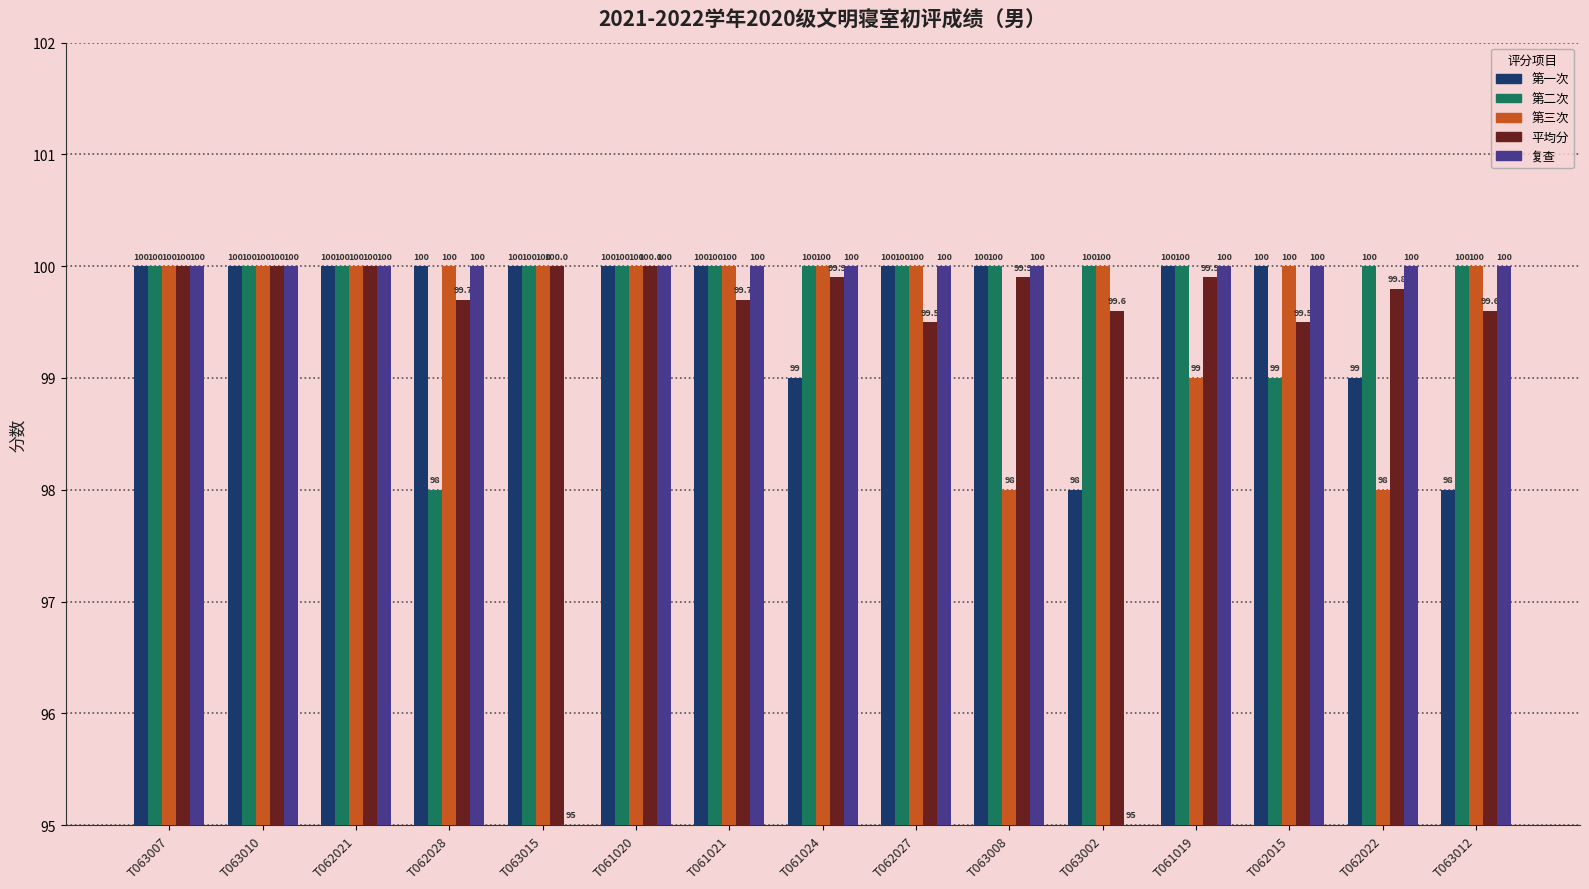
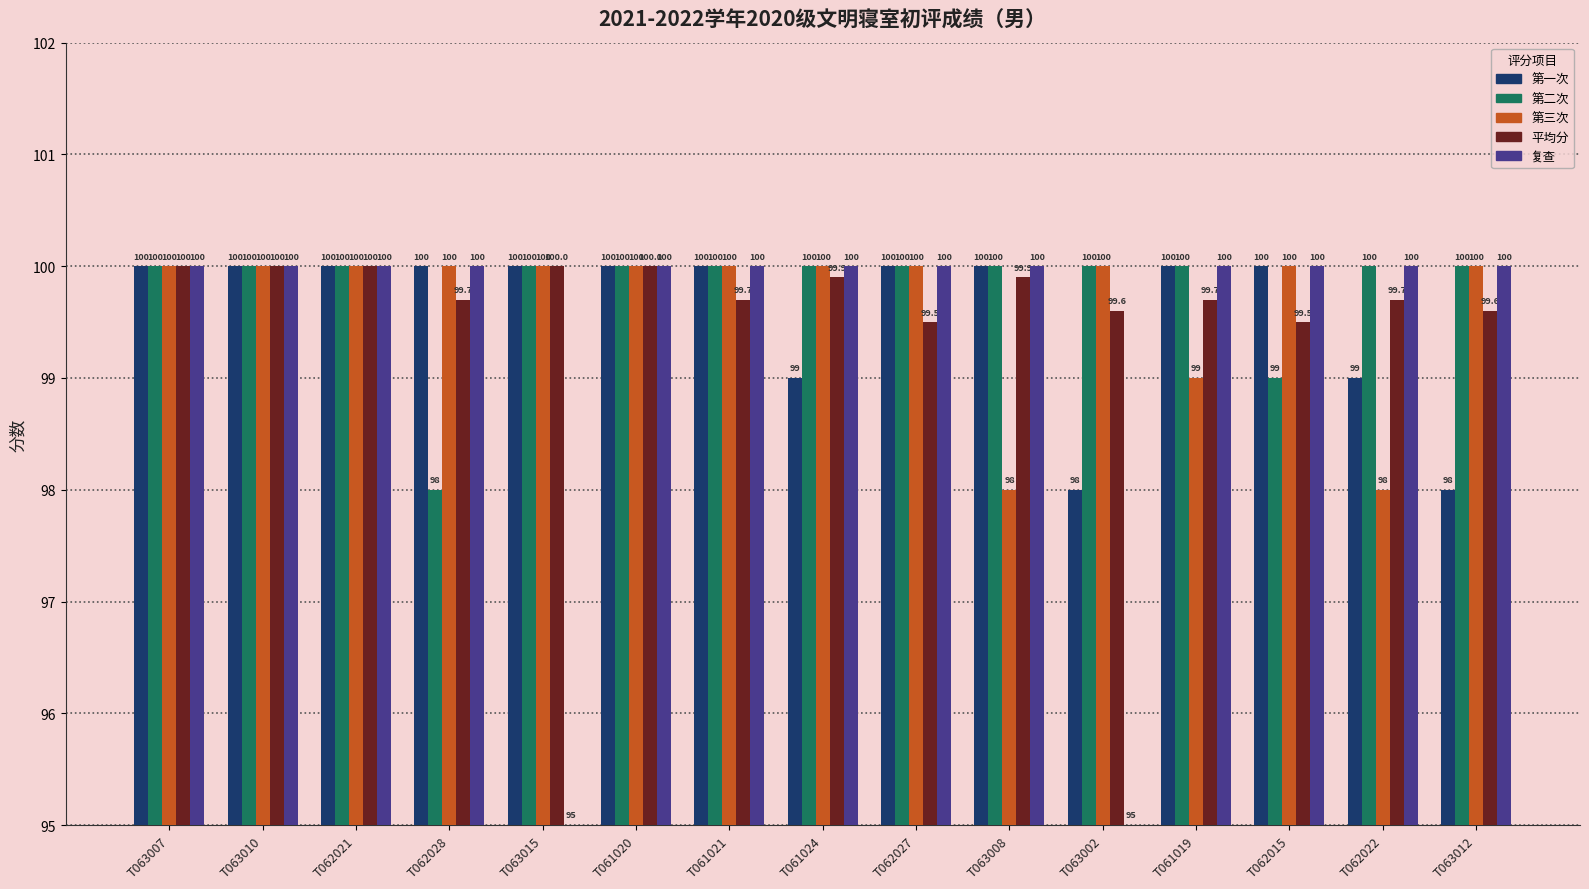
平均分, T061019: 99.9 -> 99.7
平均分, T062022: 99.8 -> 99.7
